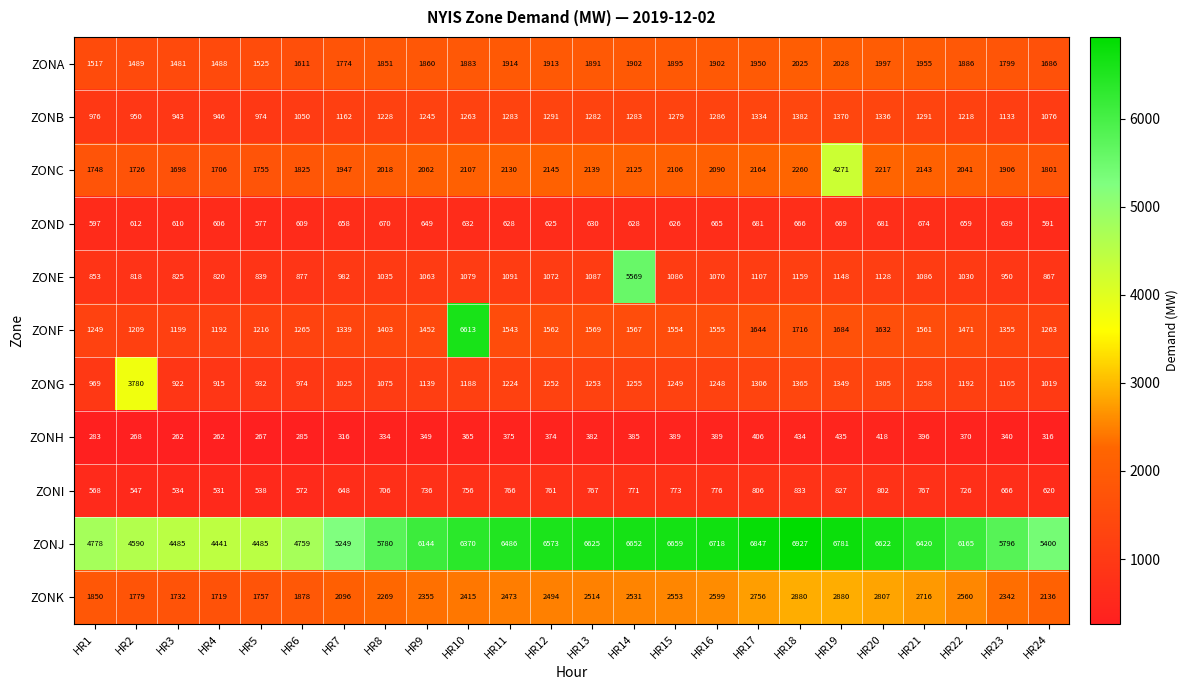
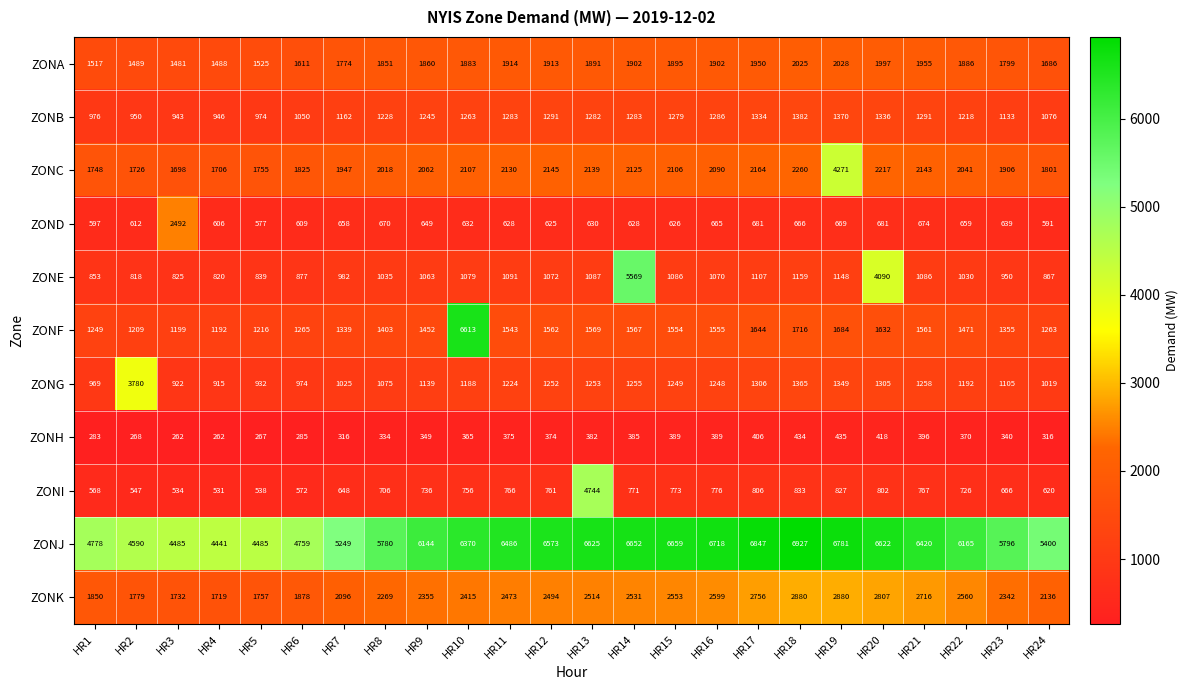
ZOND, HR3: 610 -> 2492
ZONE, HR20: 1128 -> 4090
ZONI, HR13: 767 -> 4744
